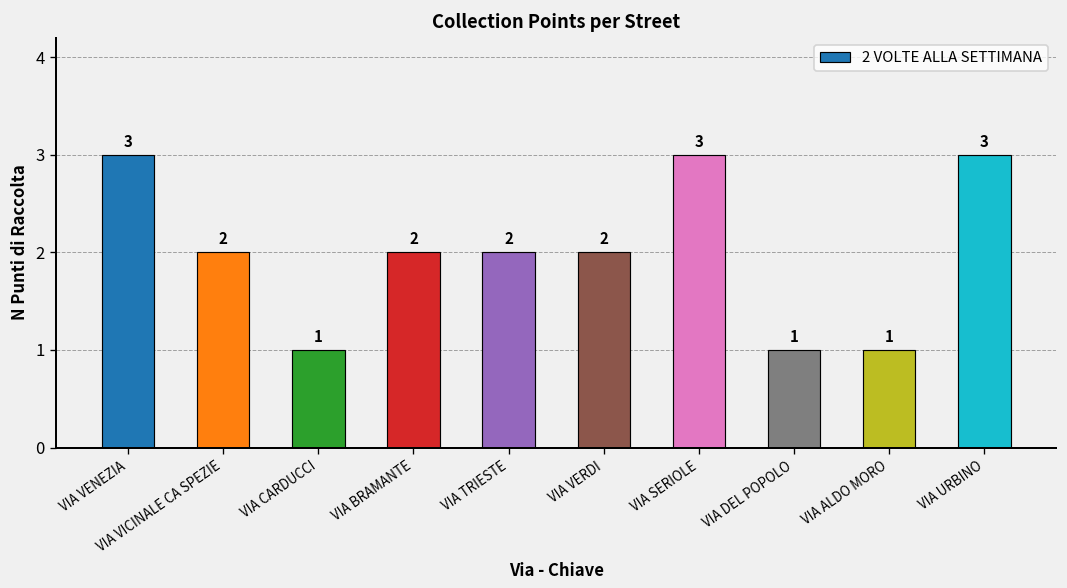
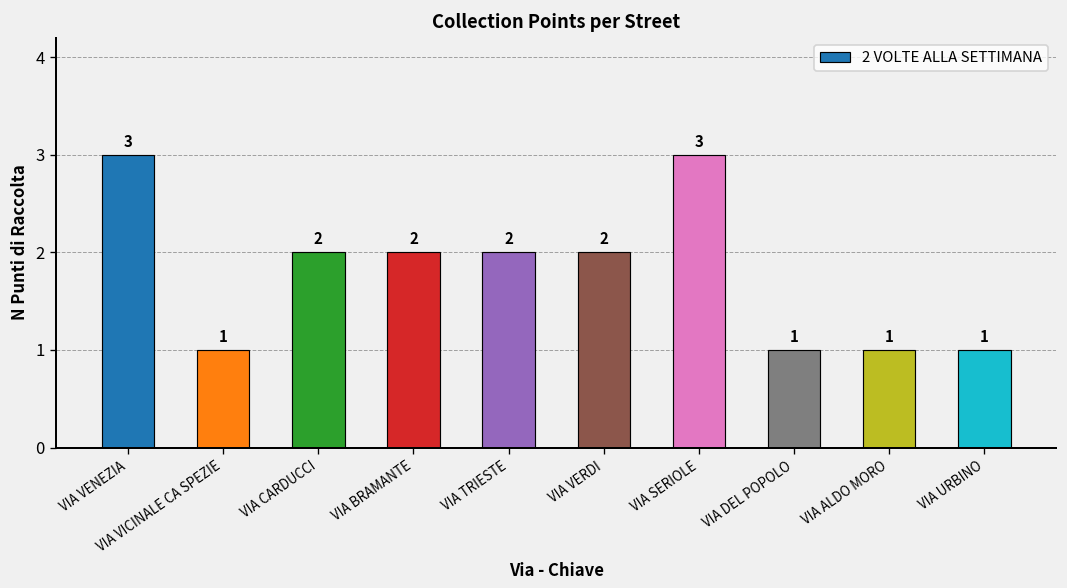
VIA VICINALE CA SPEZIE: 2 -> 1
VIA CARDUCCI: 1 -> 2
VIA URBINO: 3 -> 1
